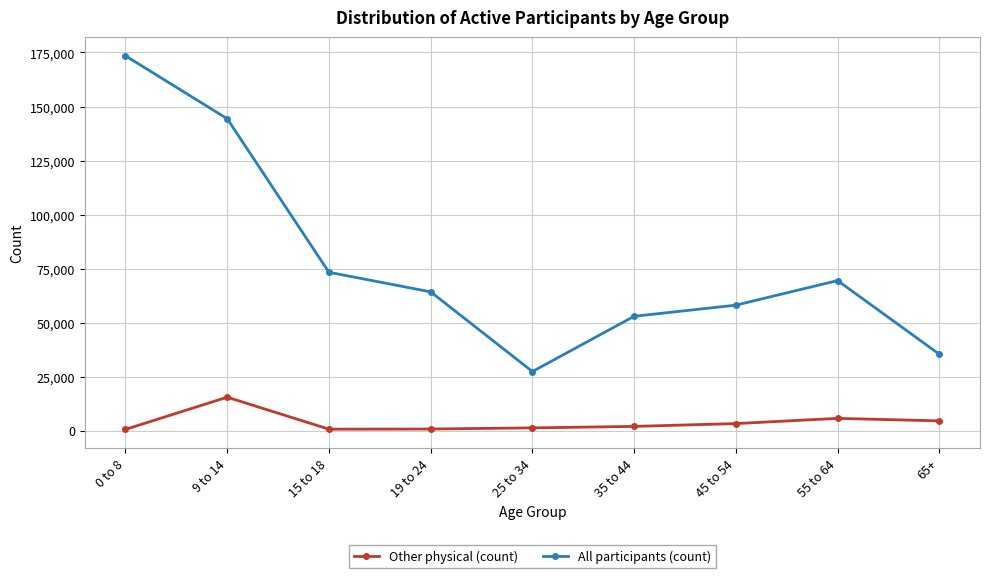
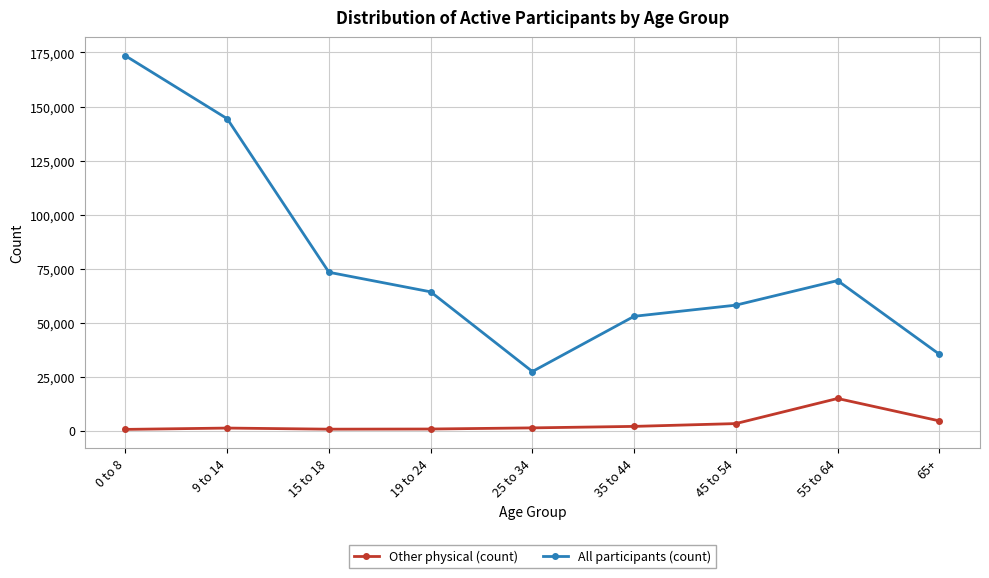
Other physical (count), 9 to 14: 16,000 -> 1,000
Other physical (count), 55 to 64: 6,000 -> 15,000
